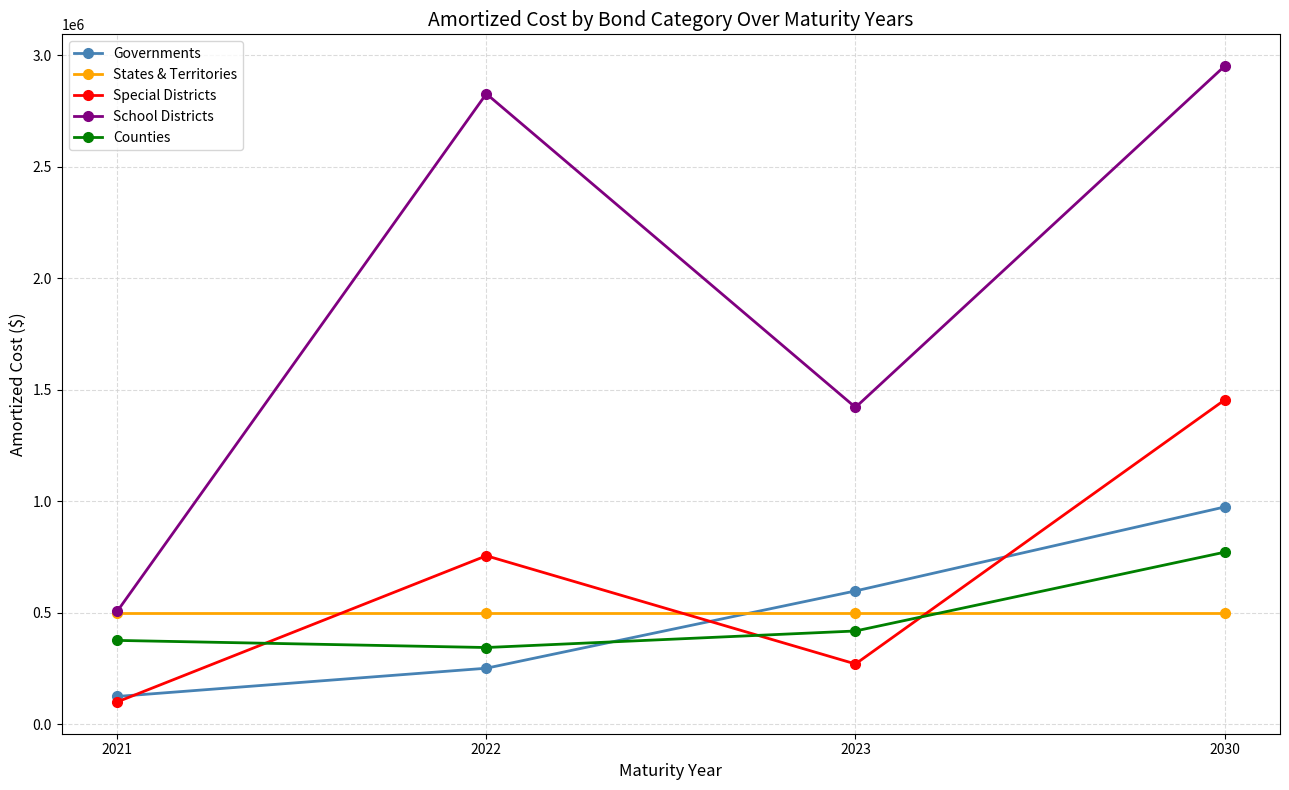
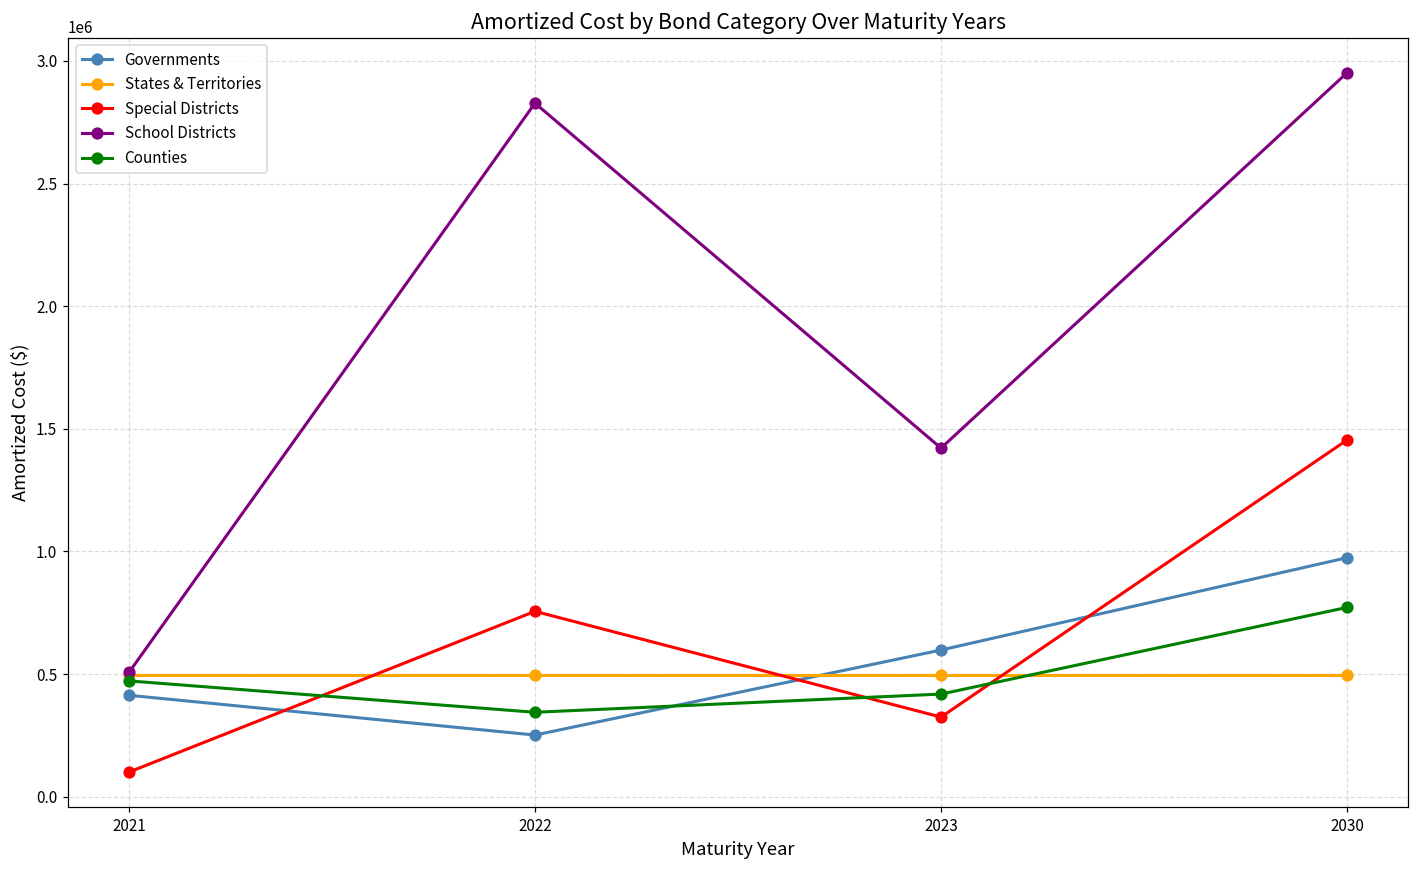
Governments, 2021: 120000 -> 410000
Counties, 2021: 380000 -> 470000
Special Districts, 2023: 270000 -> 320000
